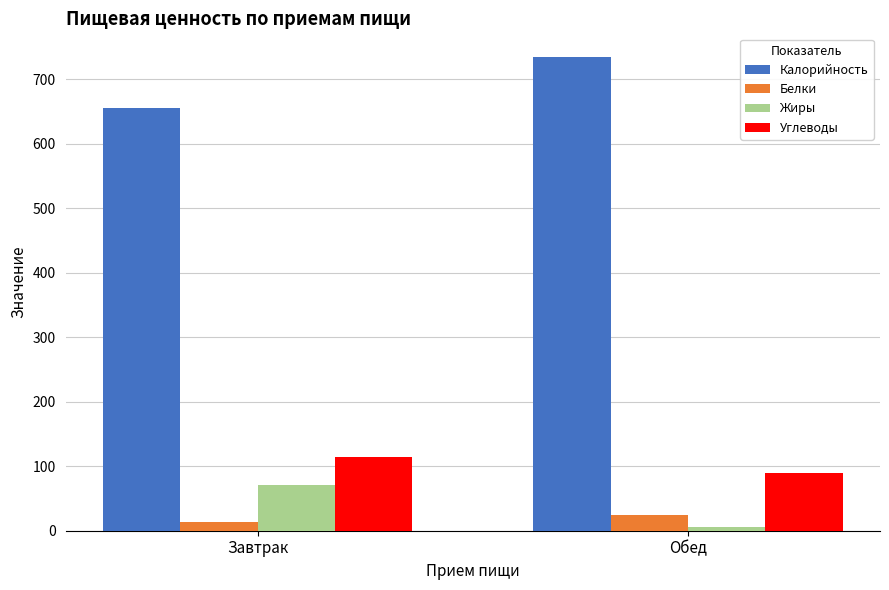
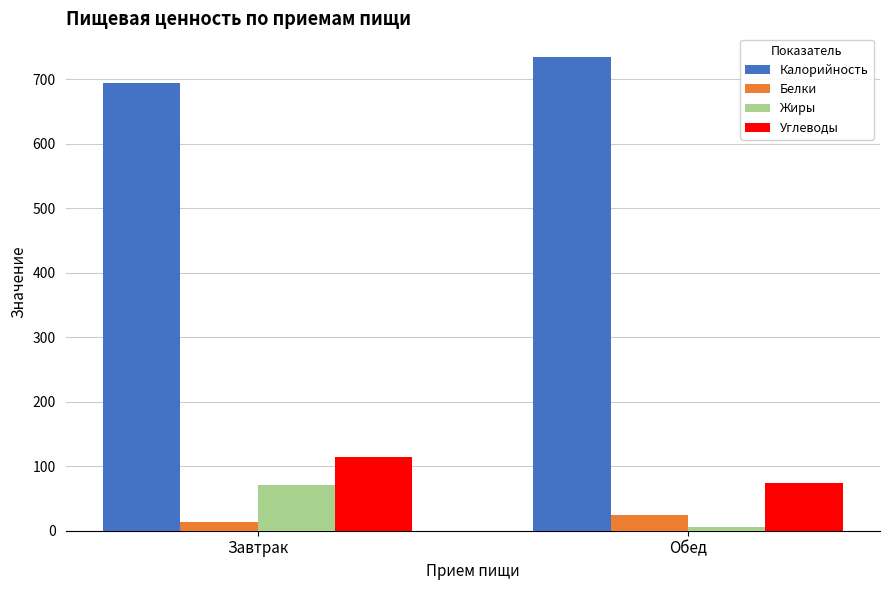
Калорийность, Завтрак: 660 -> 690
Углеводы, Обед: 90 -> 70
